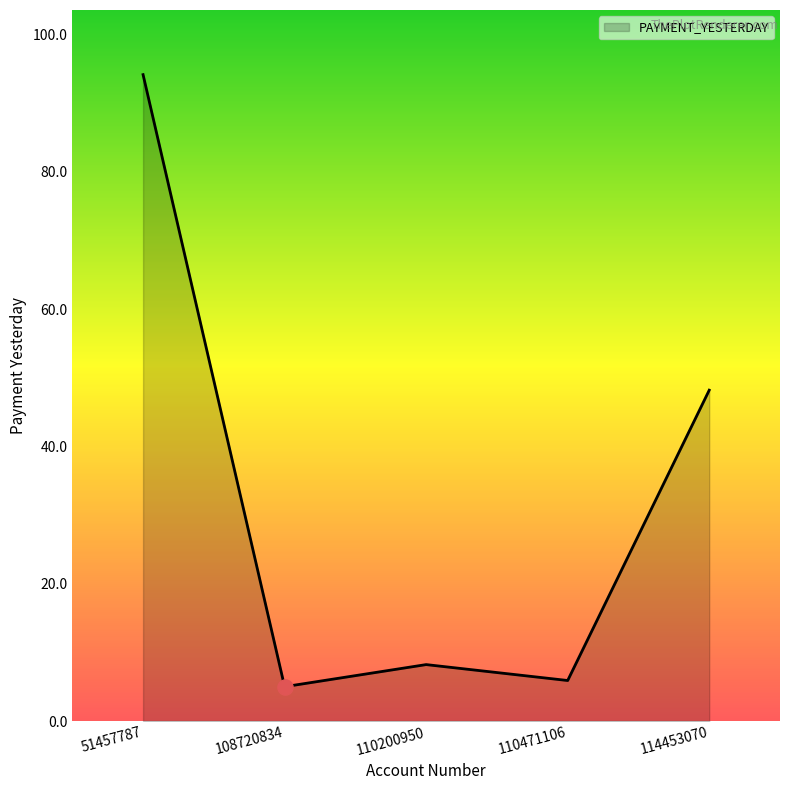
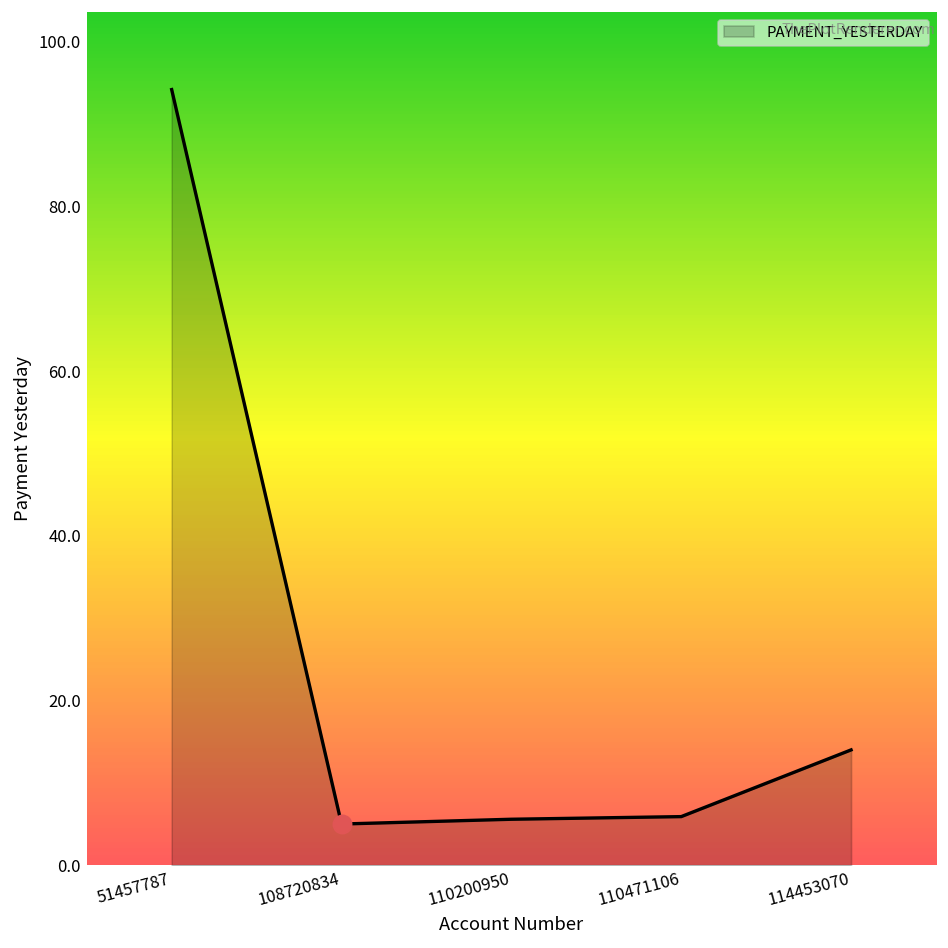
PAYMENT_YESTERDAY, 110200950: 8 -> 6
PAYMENT_YESTERDAY, 114453070: 48 -> 14
